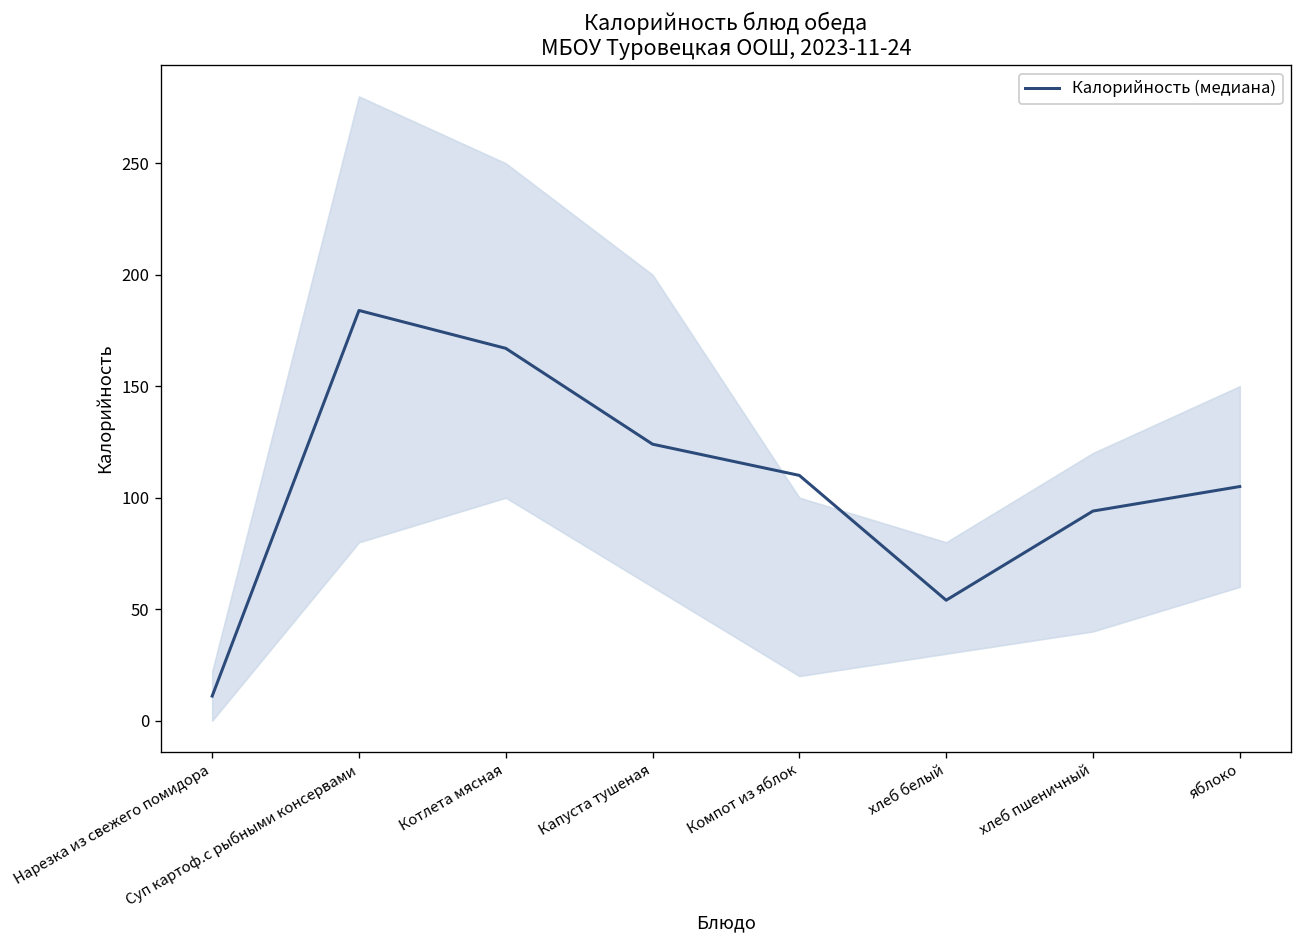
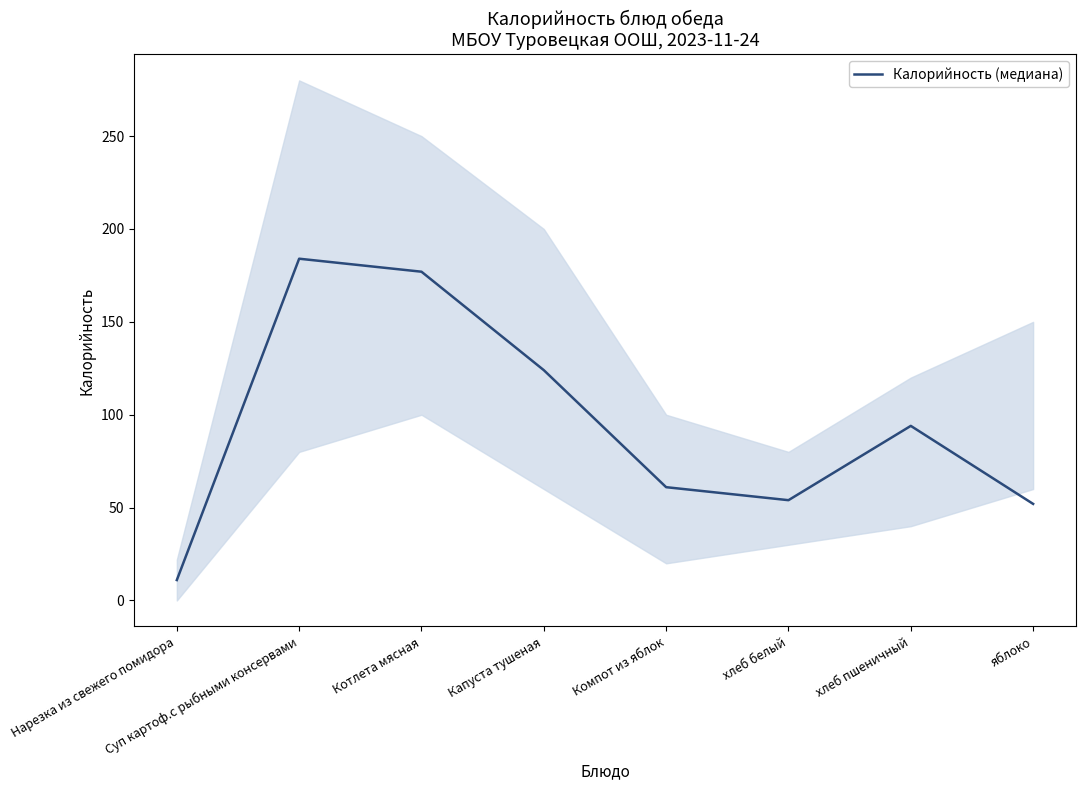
Калорийность (медиана), Котлета мясная: 167 -> 177
Калорийность (медиана), Компот из яблок: 110 -> 61
Калорийность (медиана), яблоко: 105 -> 52
